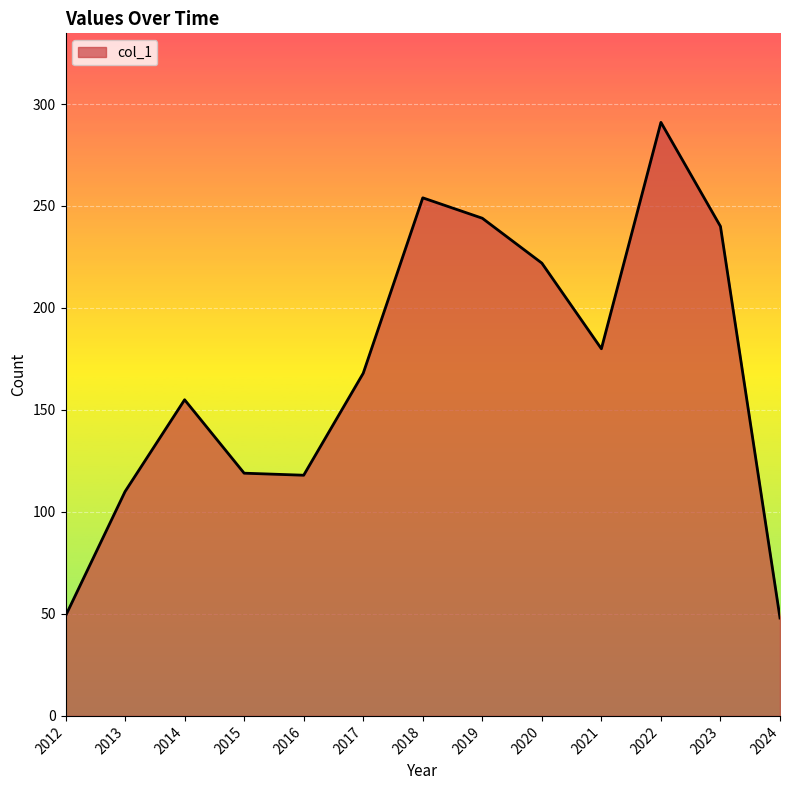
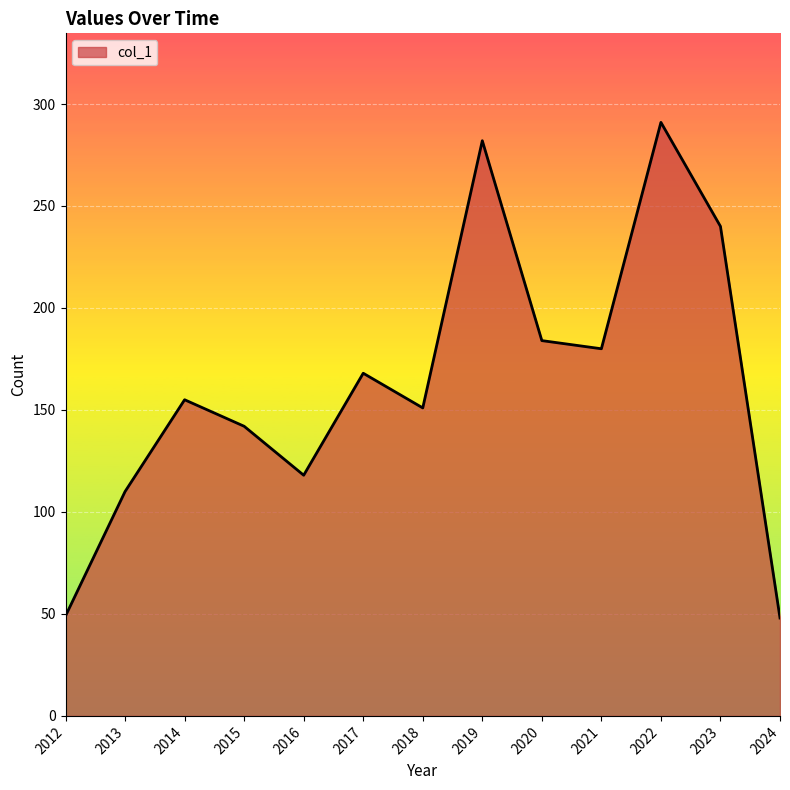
2015: 119 -> 142
2018: 254 -> 151
2019: 244 -> 282
2020: 222 -> 184
